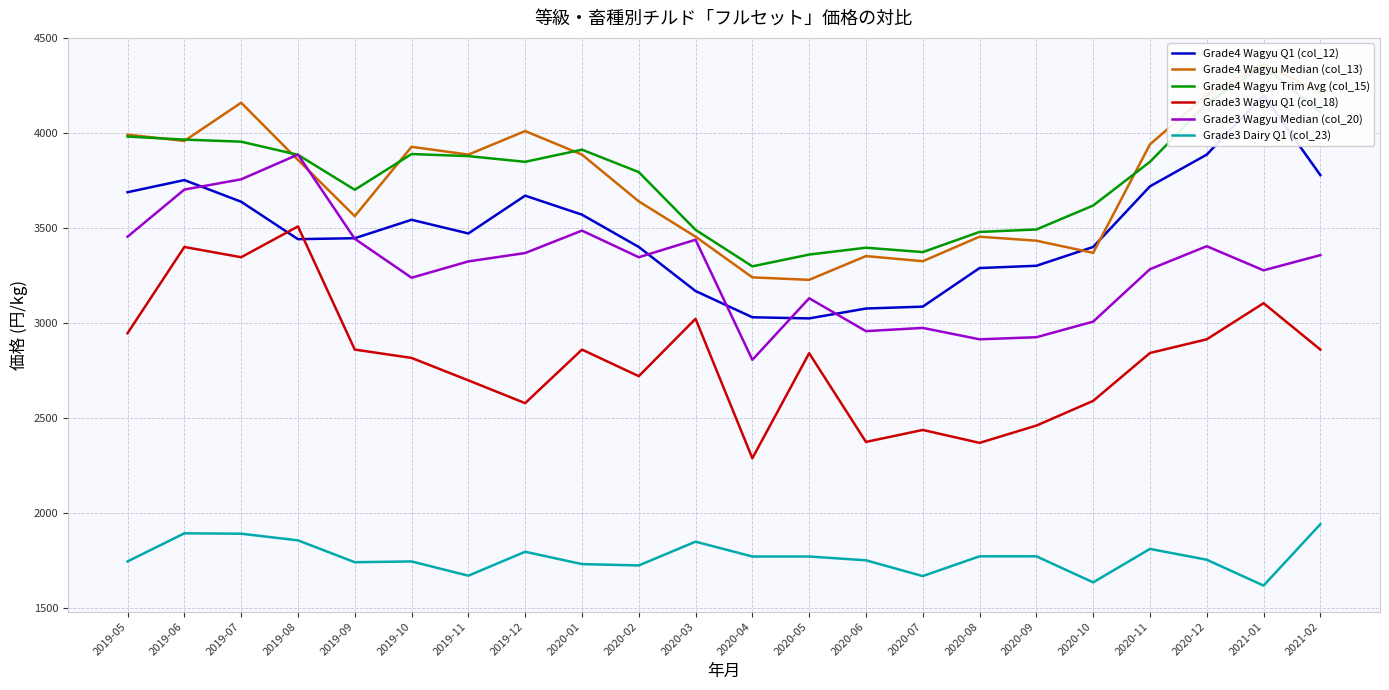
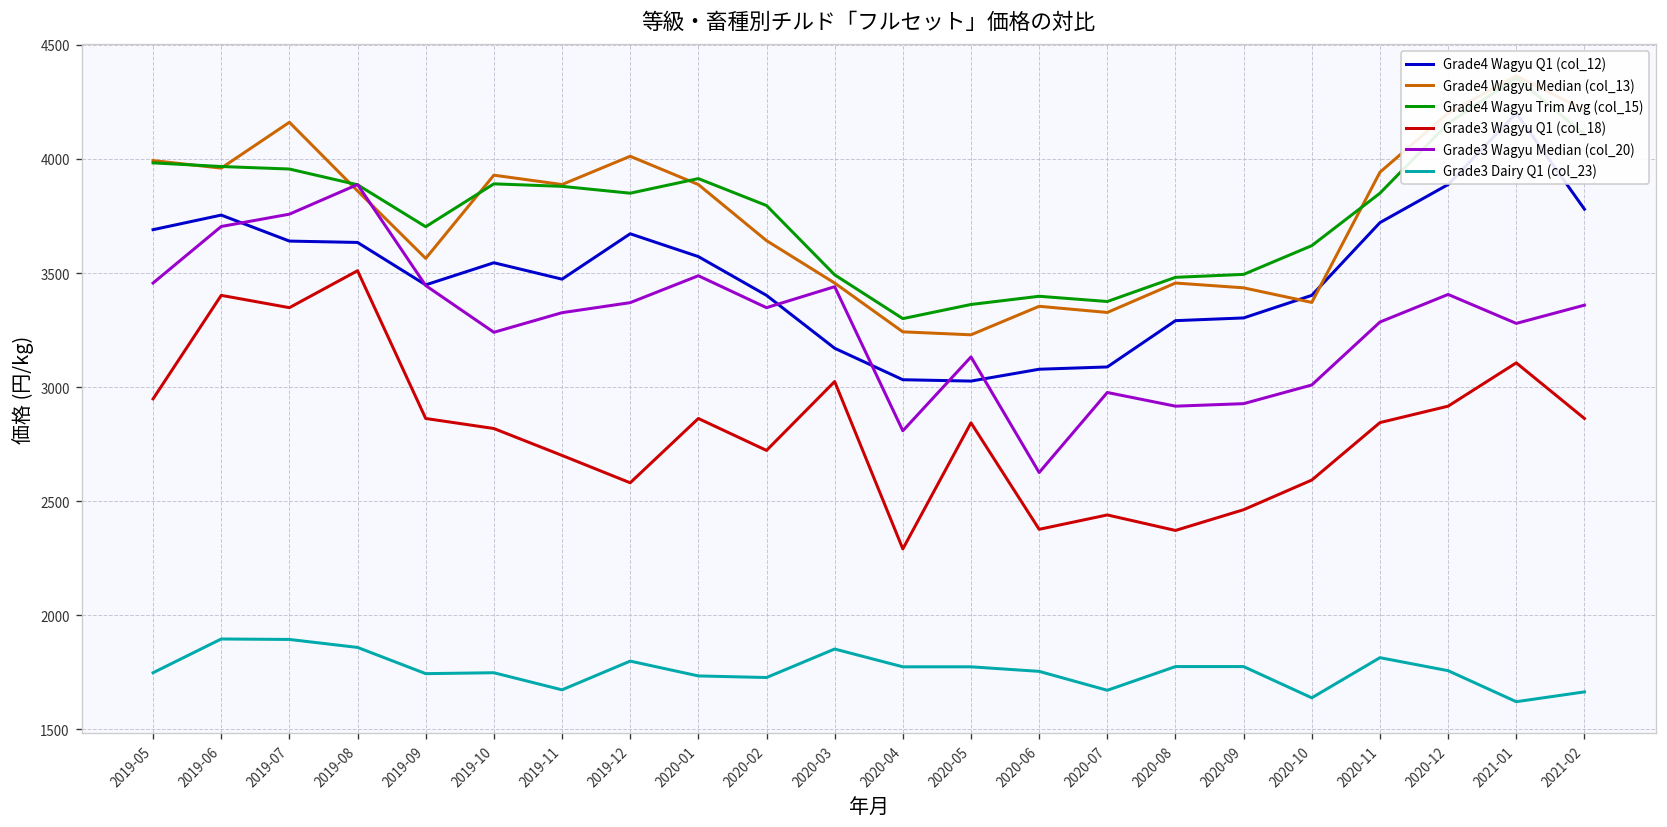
Grade4 Wagyu Q1 (col_12), 2019-08: 3440 -> 3630
Grade3 Wagyu Median (col_20), 2020-06: 2960 -> 2630
Grade3 Dairy Q1 (col_23), 2021-02: 1940 -> 1660
